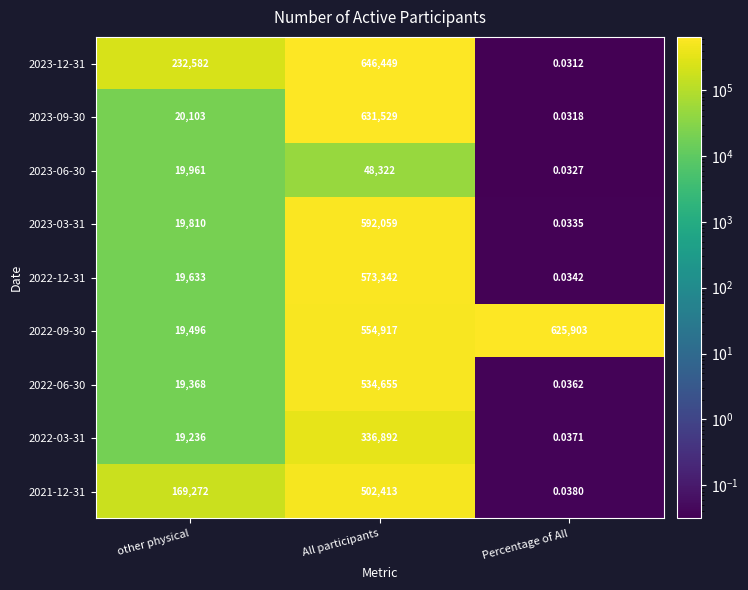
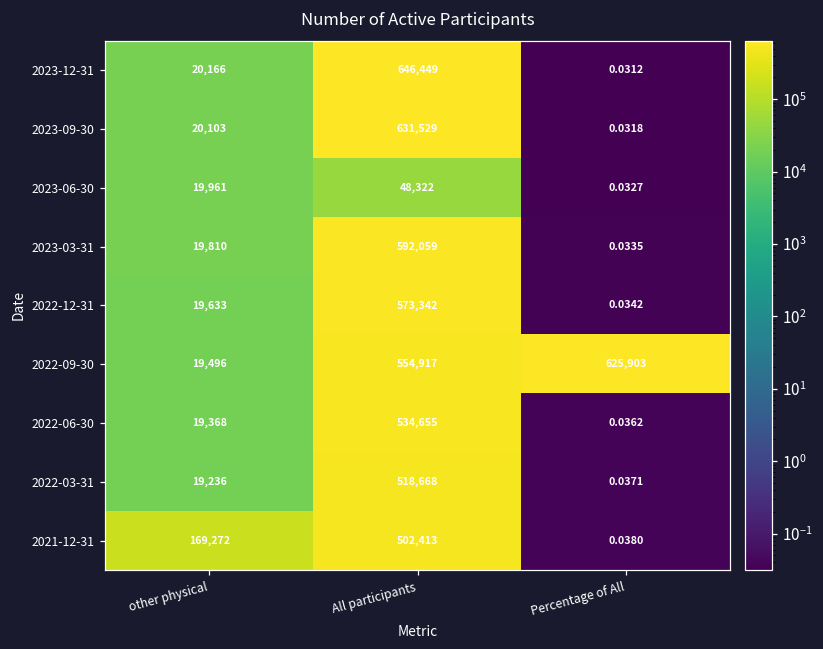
2023-12-31, other physical: 232,582 -> 20,166
2022-03-31, All participants: 336,892 -> 518,668
